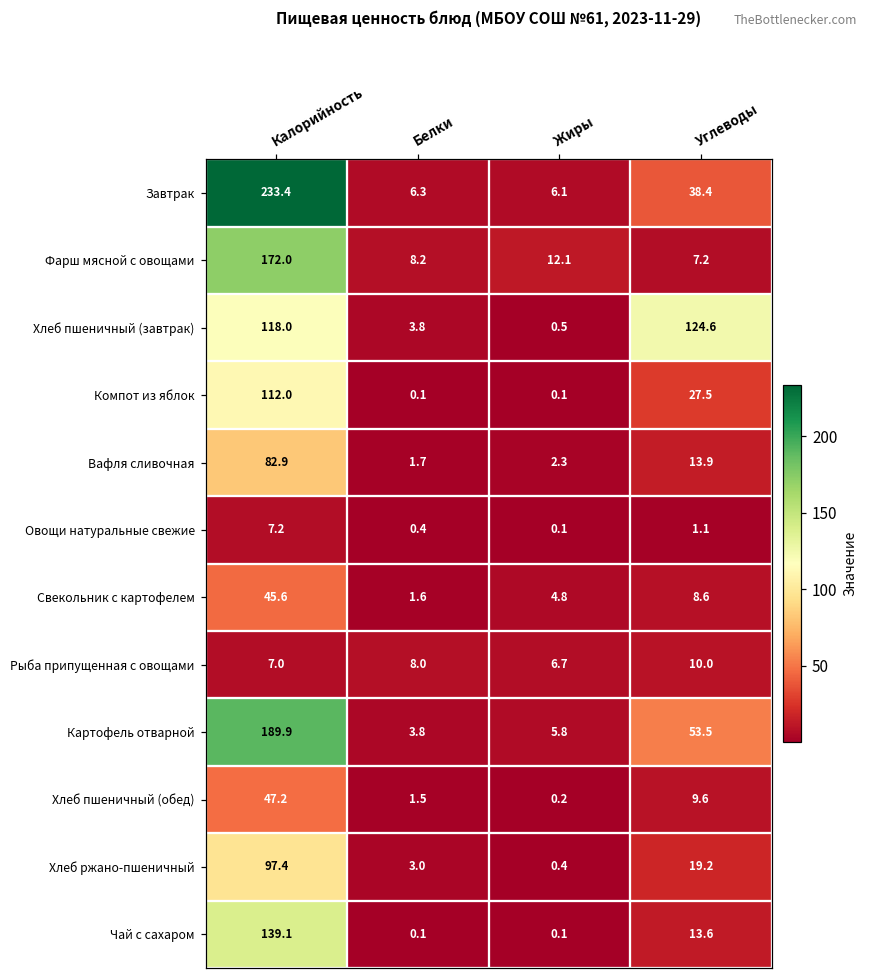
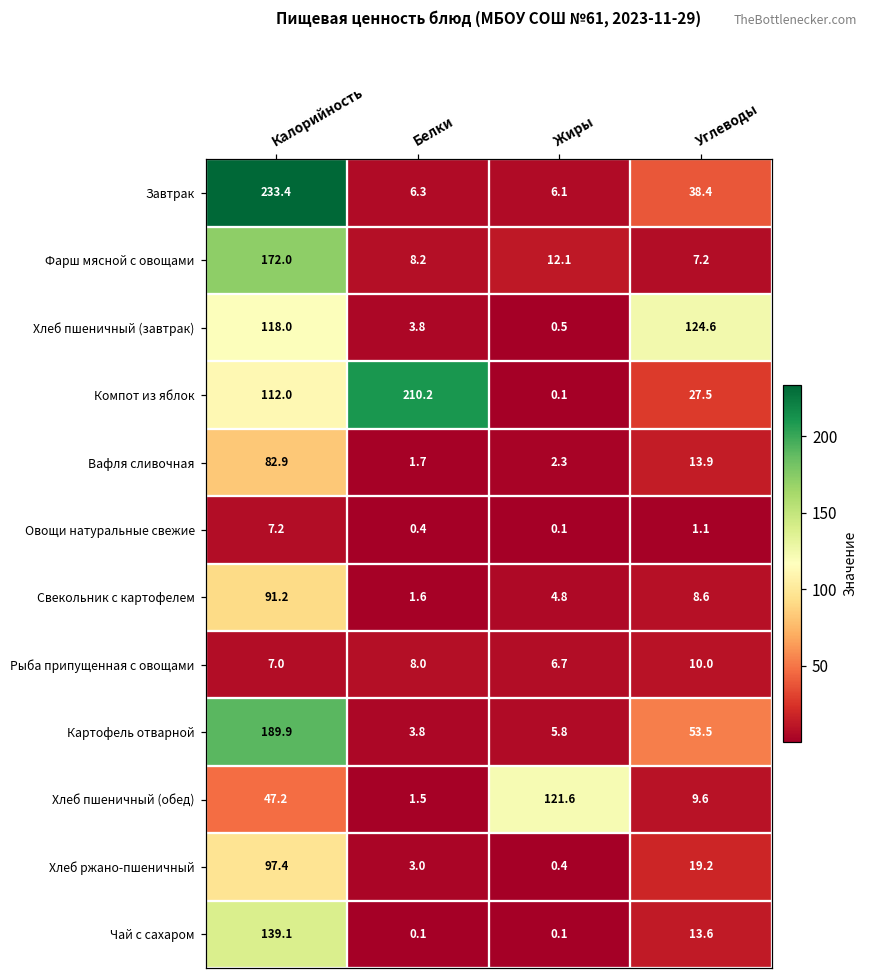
Компот из яблок, Белки: 0.1 -> 210.2
Свекольник с картофелем, Калорийность: 45.6 -> 91.2
Хлеб пшеничный (обед), Жиры: 0.2 -> 121.6
